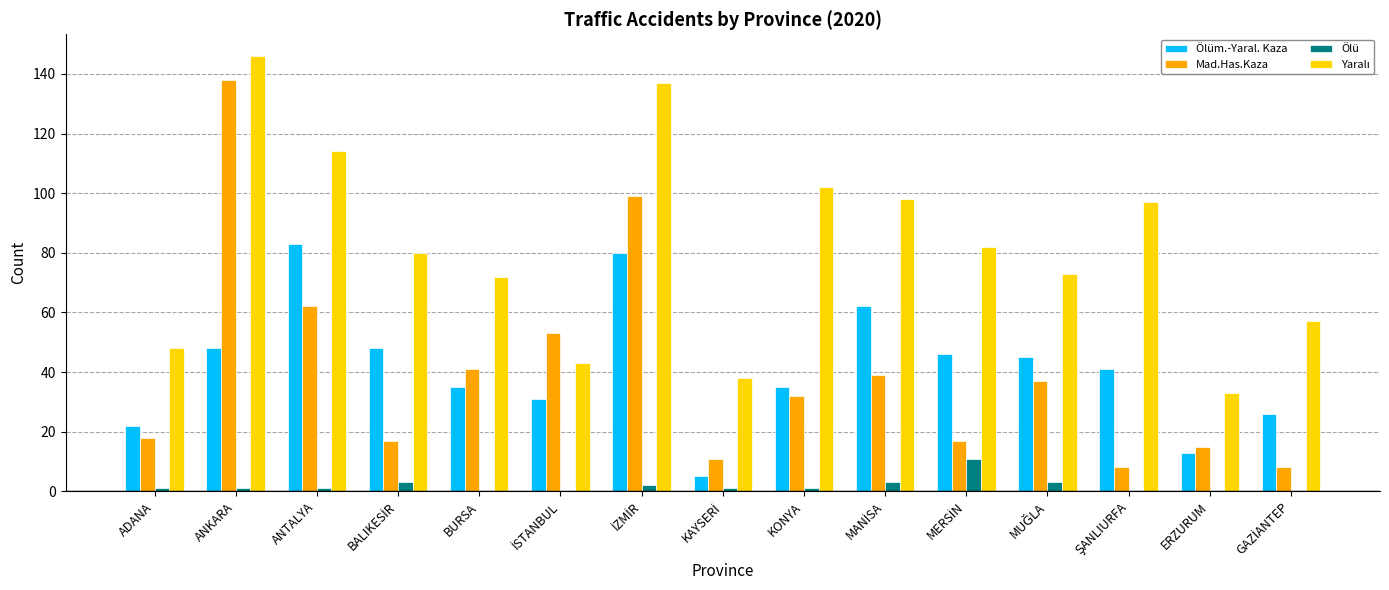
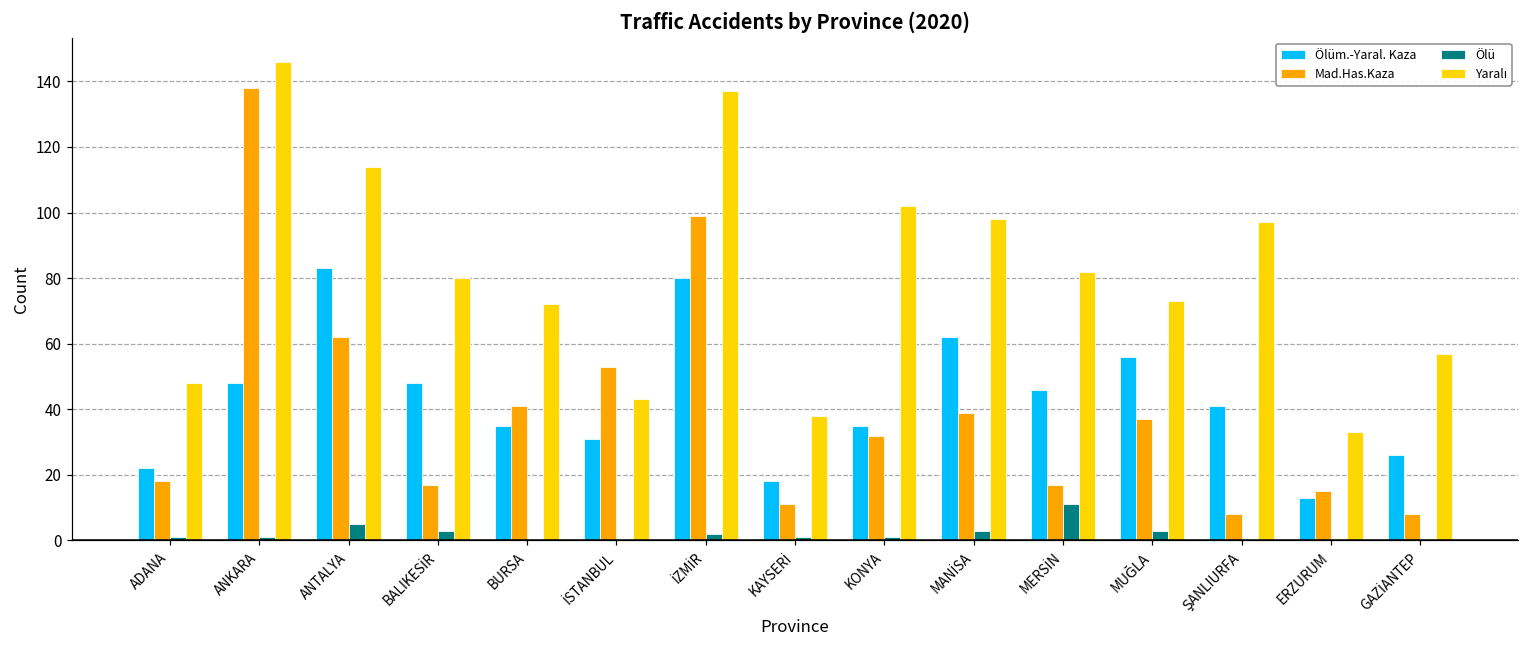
Ölü, ANTALYA: 1 -> 5
Ölüm.-Yaral. Kaza, KAYSERİ: 5 -> 18
Ölüm.-Yaral. Kaza, MUĞLA: 45 -> 56
